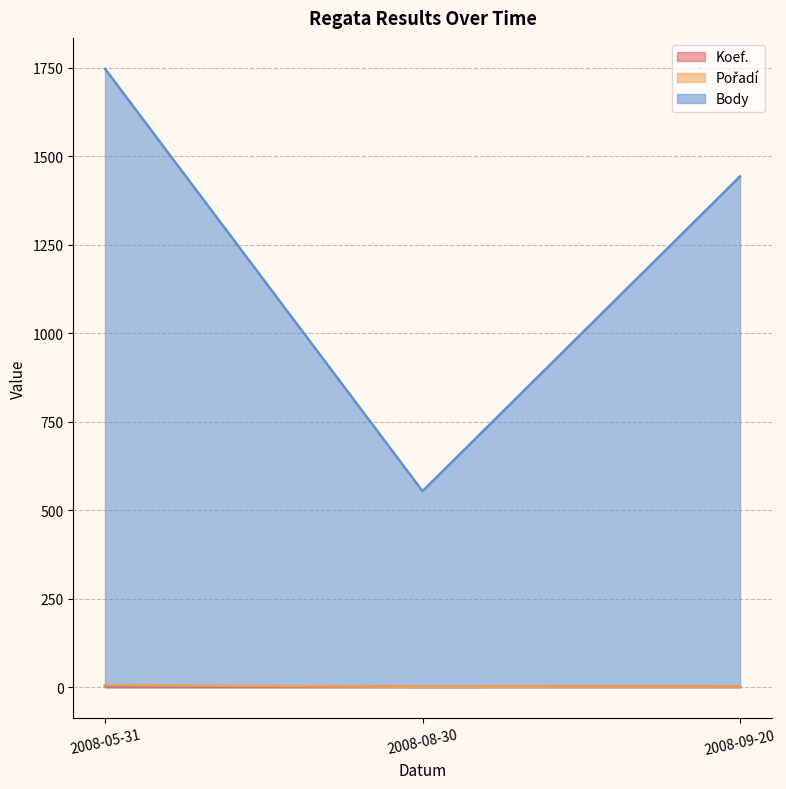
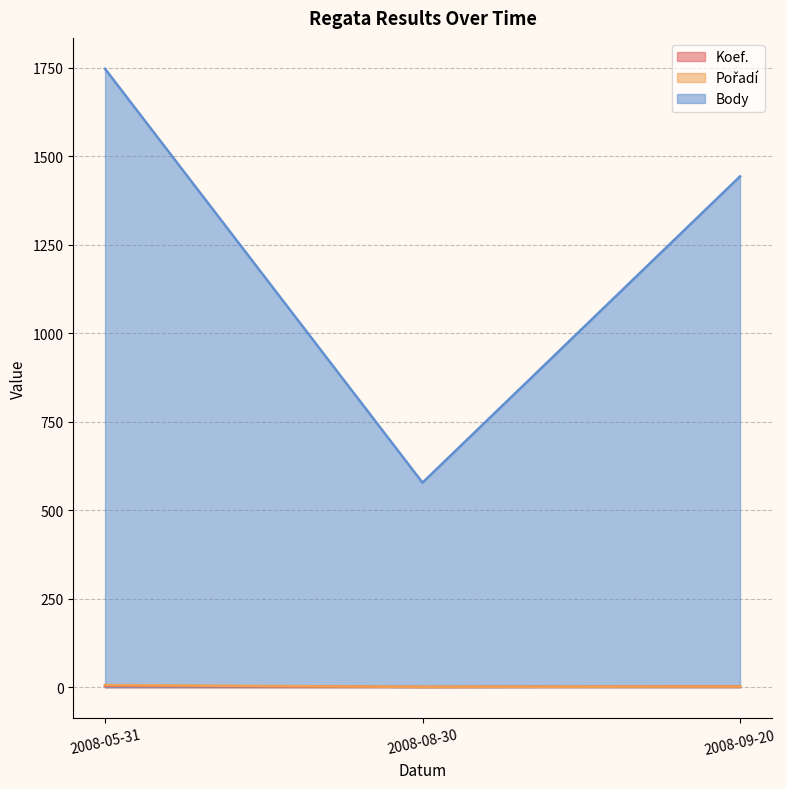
Body, 2008-08-30: 550 -> 580
